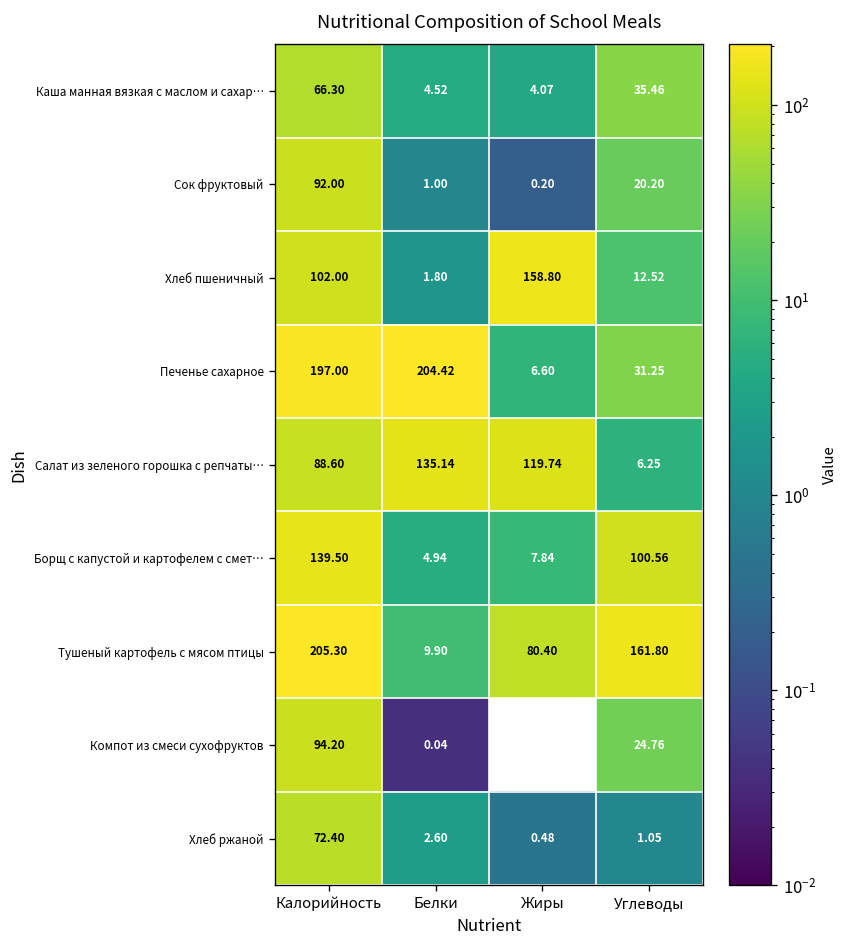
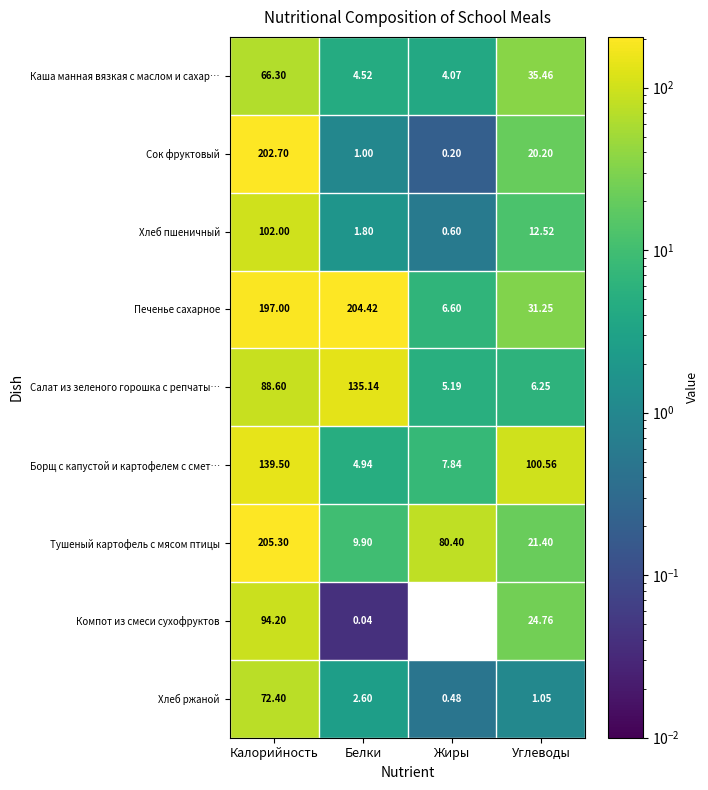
Сок фруктовый, Калорийность: 92.00 -> 202.70
Хлеб пшеничный, Жиры: 158.80 -> 0.60
Салат из зеленого горошка с репчаты…, Жиры: 119.74 -> 5.19
Тушеный картофель с мясом птицы, Углеводы: 161.80 -> 21.40
